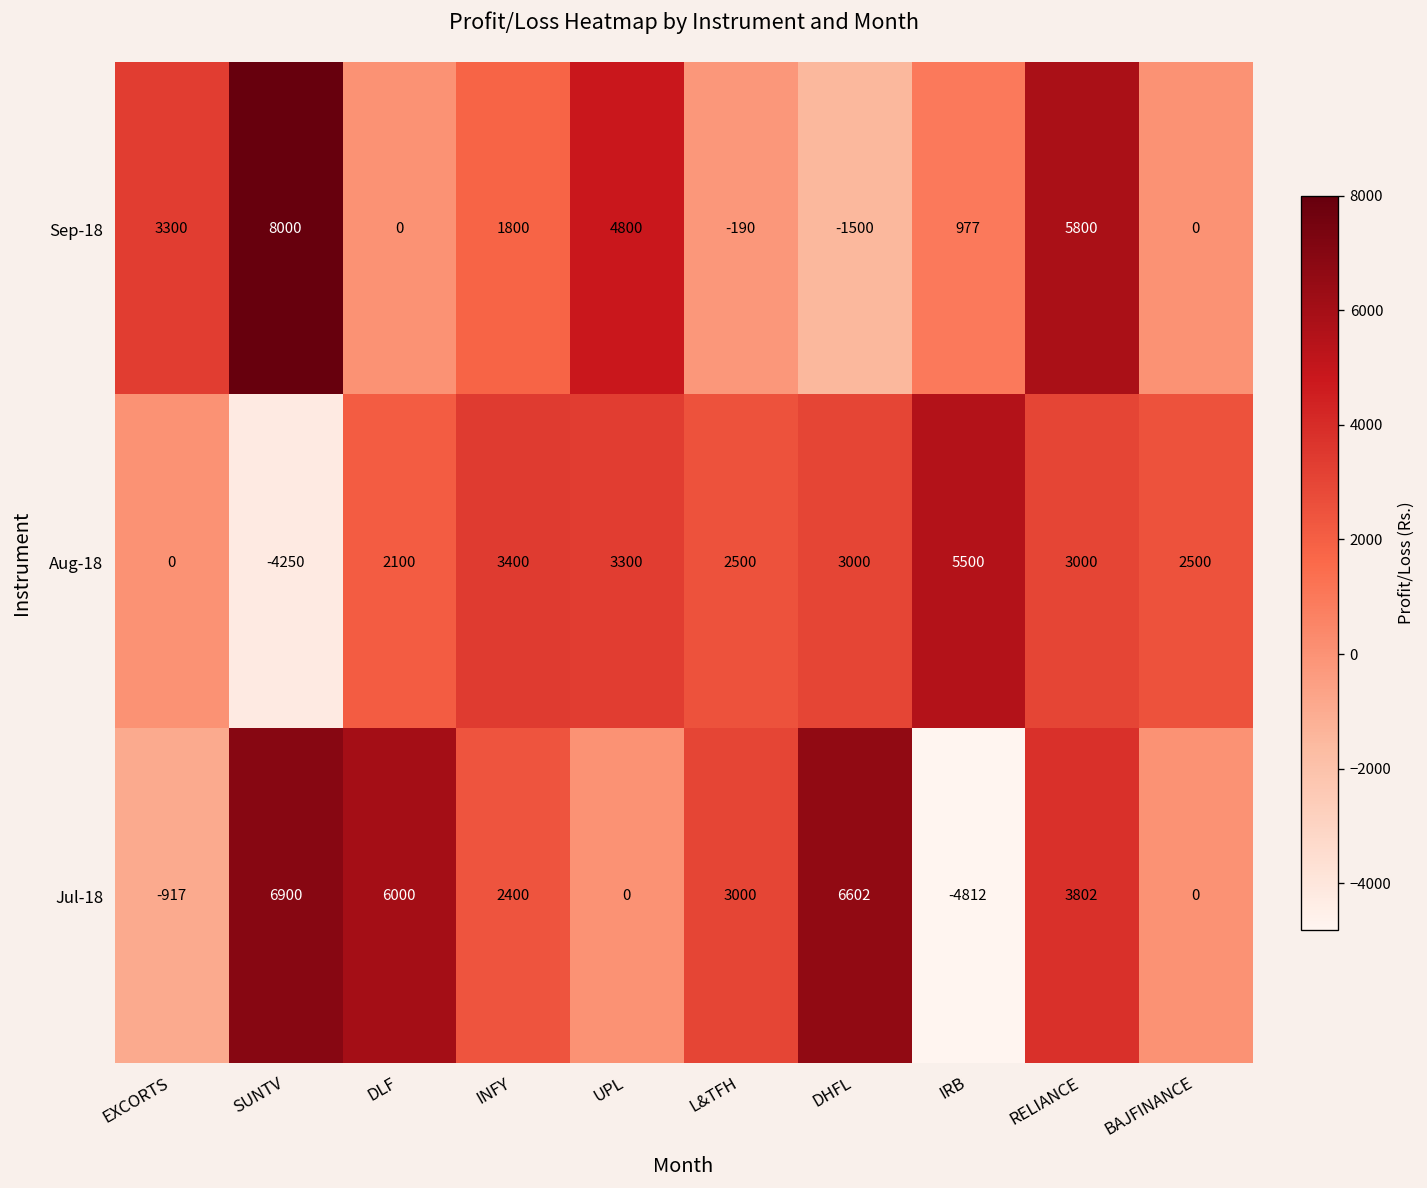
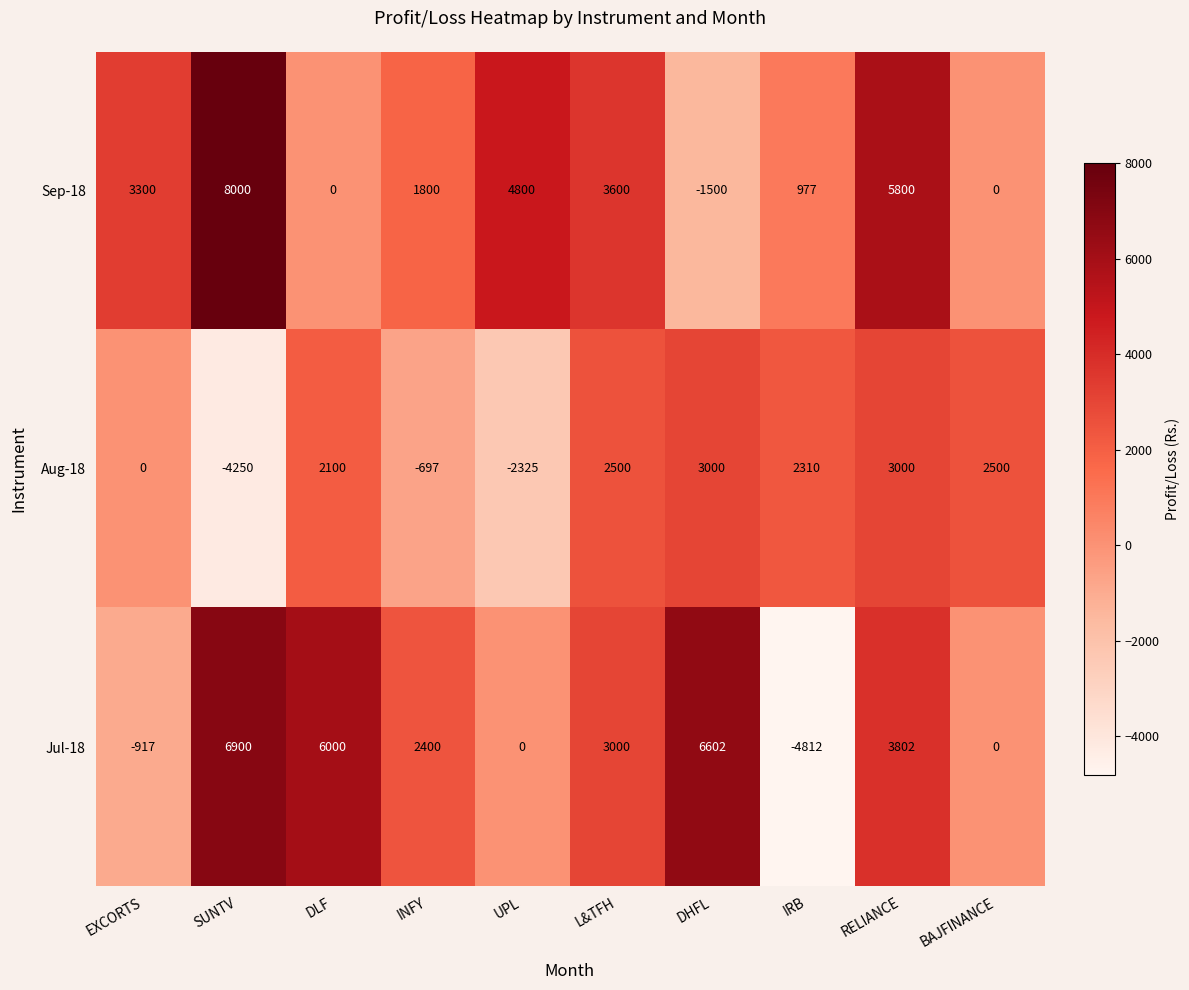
Sep-18, L&TFH: -190 -> 3600
Aug-18, INFY: 3400 -> -697
Aug-18, UPL: 3300 -> -2325
Aug-18, IRB: 5500 -> 2310
